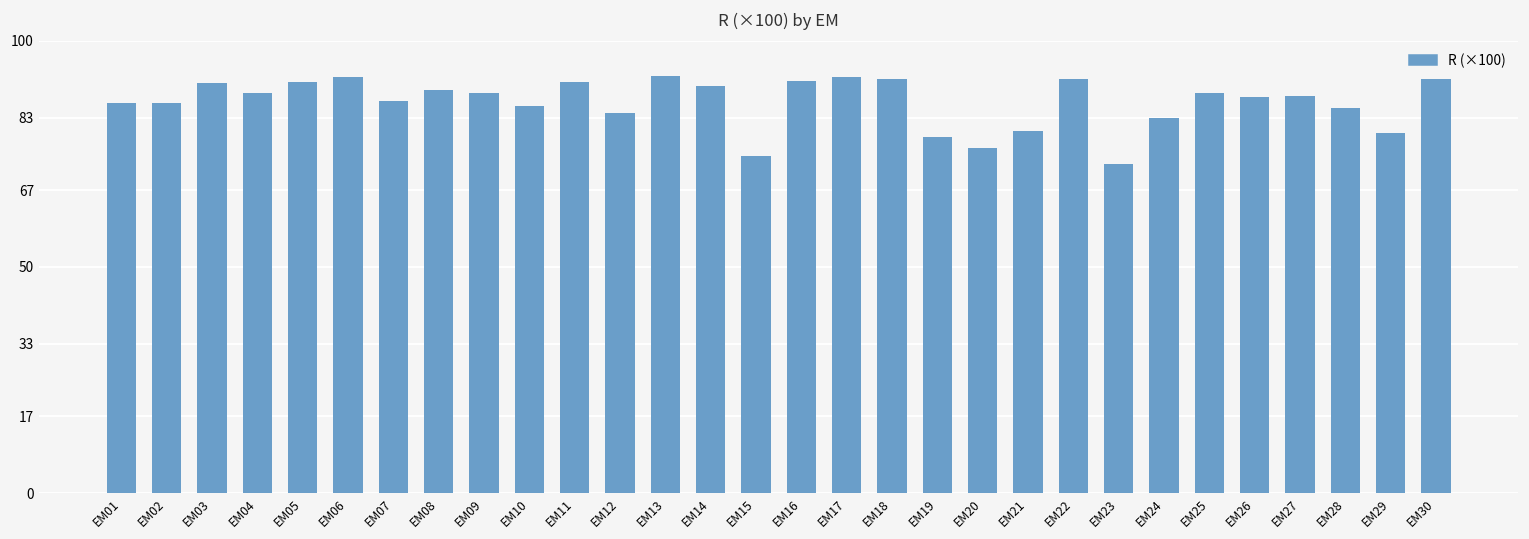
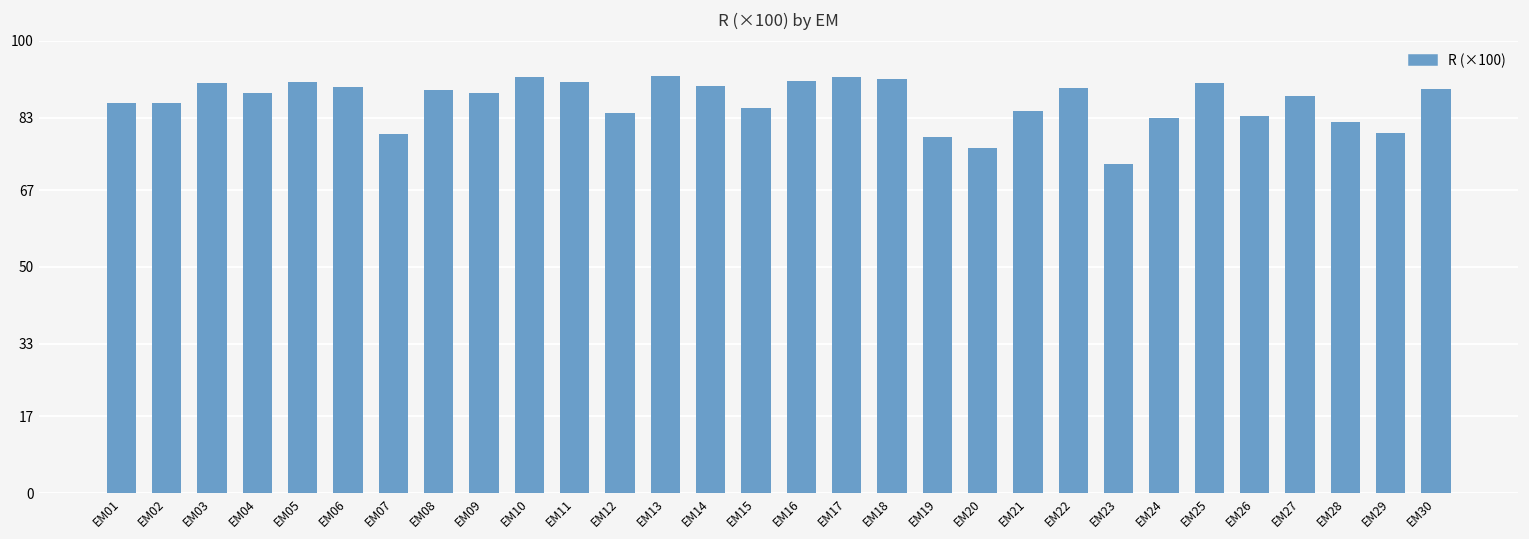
EM06: 92 -> 90
EM07: 87 -> 79
EM10: 86 -> 92
EM15: 75 -> 85
EM21: 80 -> 85
EM22: 92 -> 90
EM25: 89 -> 91
EM26: 88 -> 83
EM28: 85 -> 82
EM30: 92 -> 89
